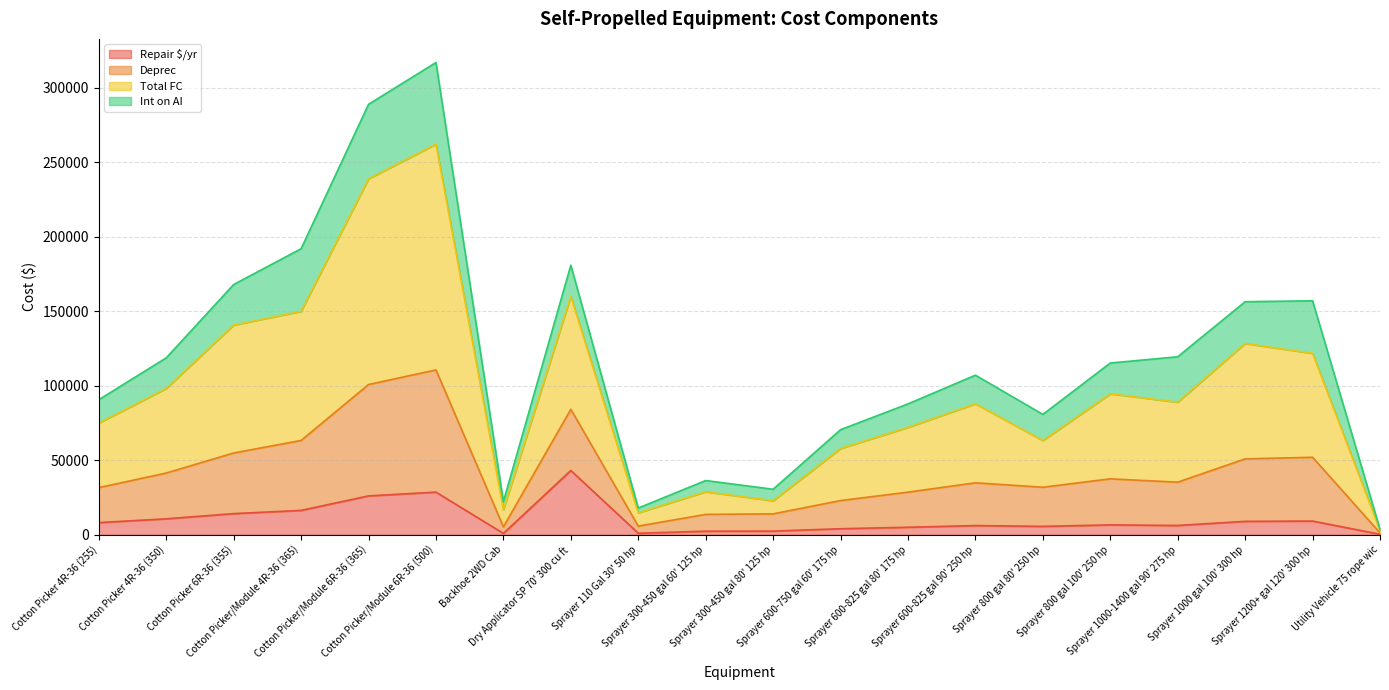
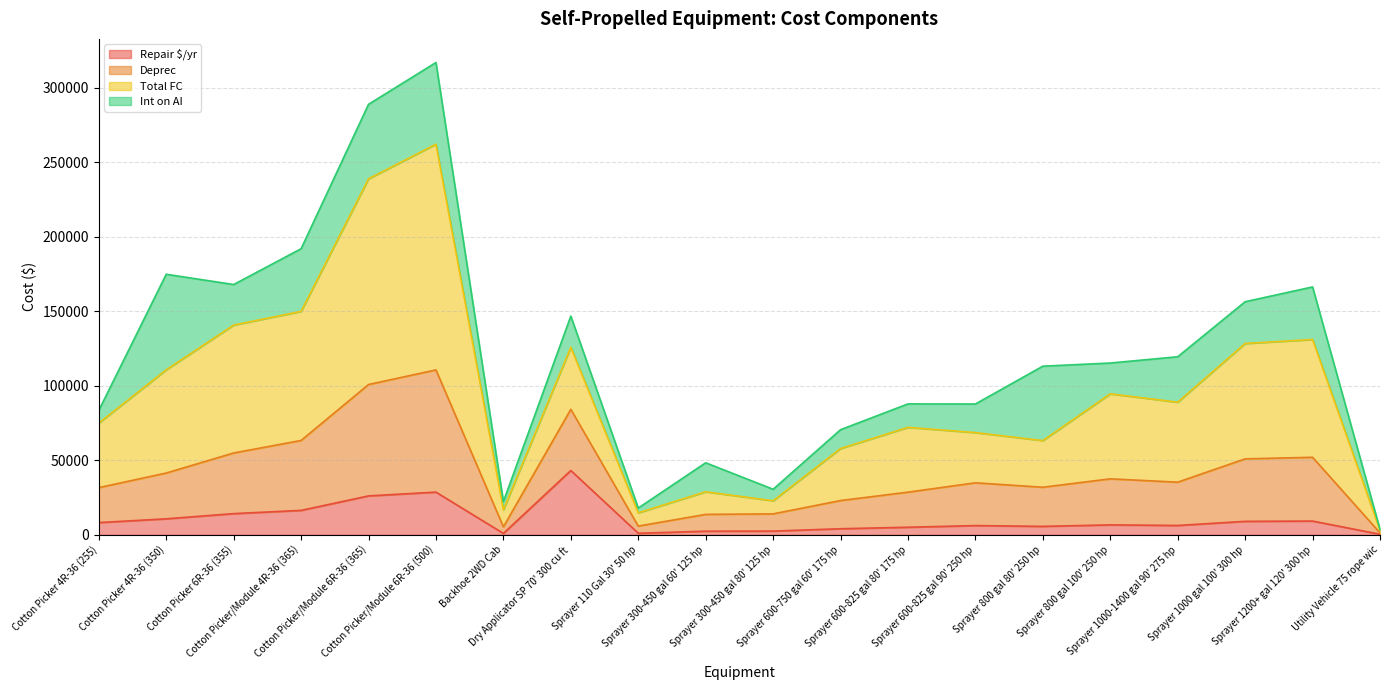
Int on AI, Cotton Picker 4R-36 (255): 16000 -> 8000
Total FC, Cotton Picker 4R-36 (350): 57000 -> 69000
Int on AI, Cotton Picker 4R-36 (350): 21000 -> 64000
Total FC, Dry Applicator SP 70' 300 cu ft: 76000 -> 42000
Int on AI, Sprayer 300-450 gal 60' 125 hp: 8000 -> 19000
Total FC, Sprayer 600-825 gal 90' 250 hp: 53000 -> 34000
Int on AI, Sprayer 800 gal 80' 250 hp: 18000 -> 50000
Total FC, Sprayer 1200+ gal 120' 300 hp: 70000 -> 79000
